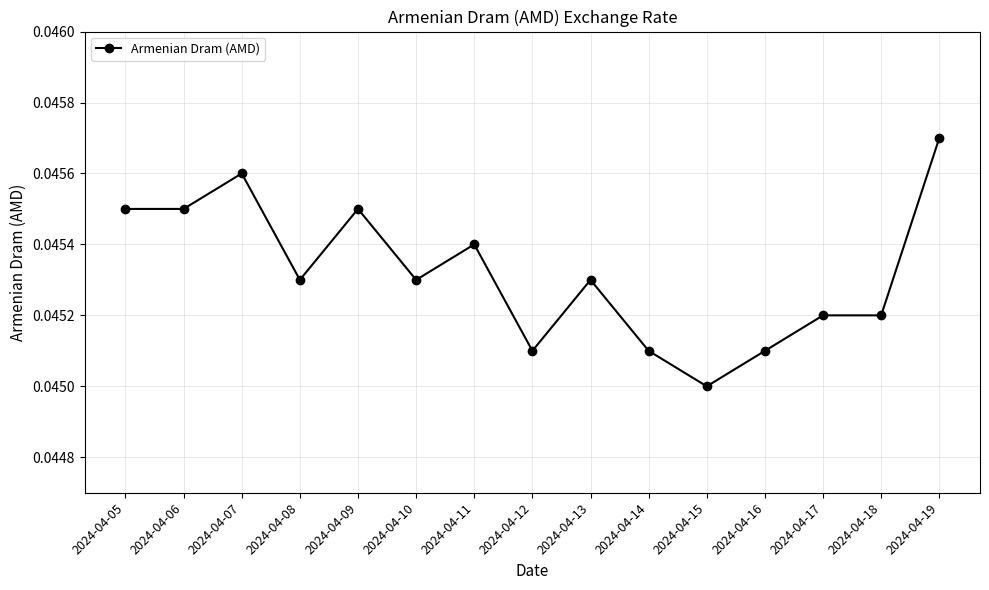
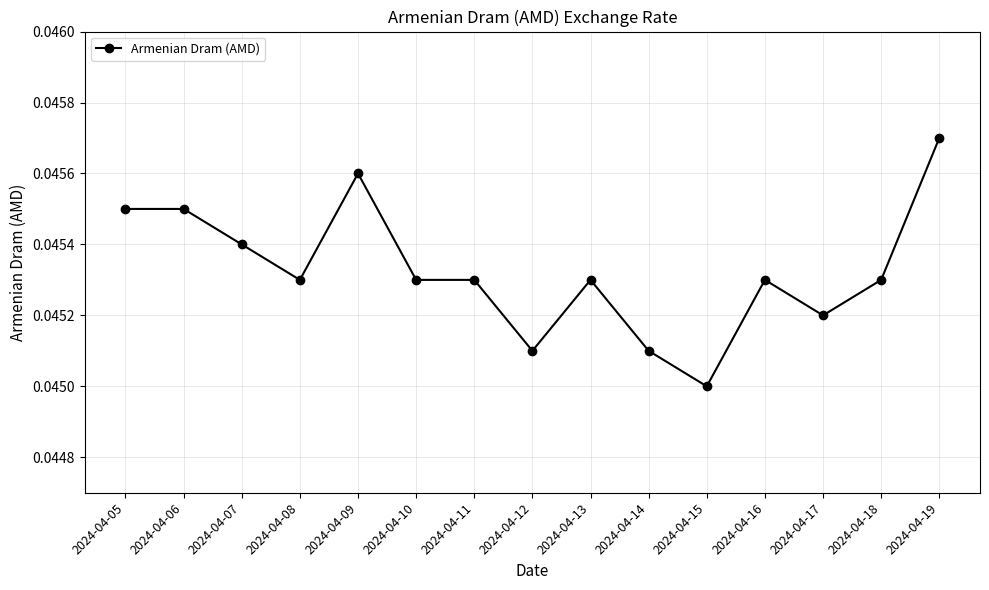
2024-04-07: 0.0456 -> 0.0454
2024-04-09: 0.0455 -> 0.0456
2024-04-11: 0.0454 -> 0.0453
2024-04-16: 0.0451 -> 0.0453
2024-04-18: 0.0452 -> 0.0453
